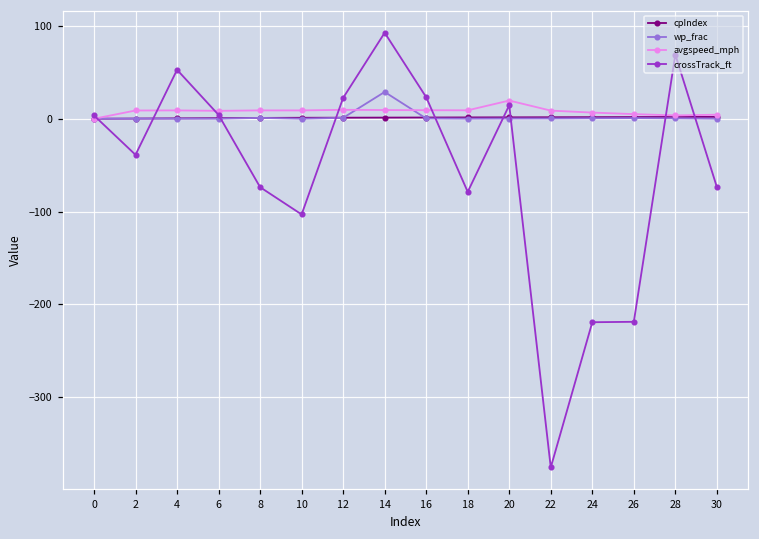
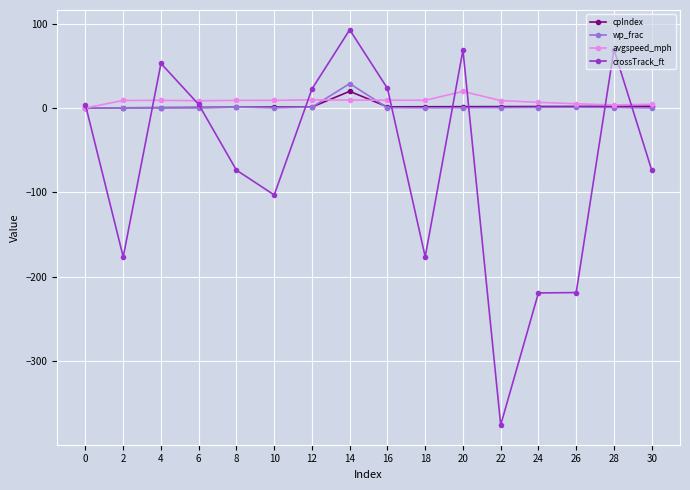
crossTrack_ft, 2: -40 -> -180
cpIndex, 14: 0 -> 20
crossTrack_ft, 18: -80 -> -180
crossTrack_ft, 20: 10 -> 70
